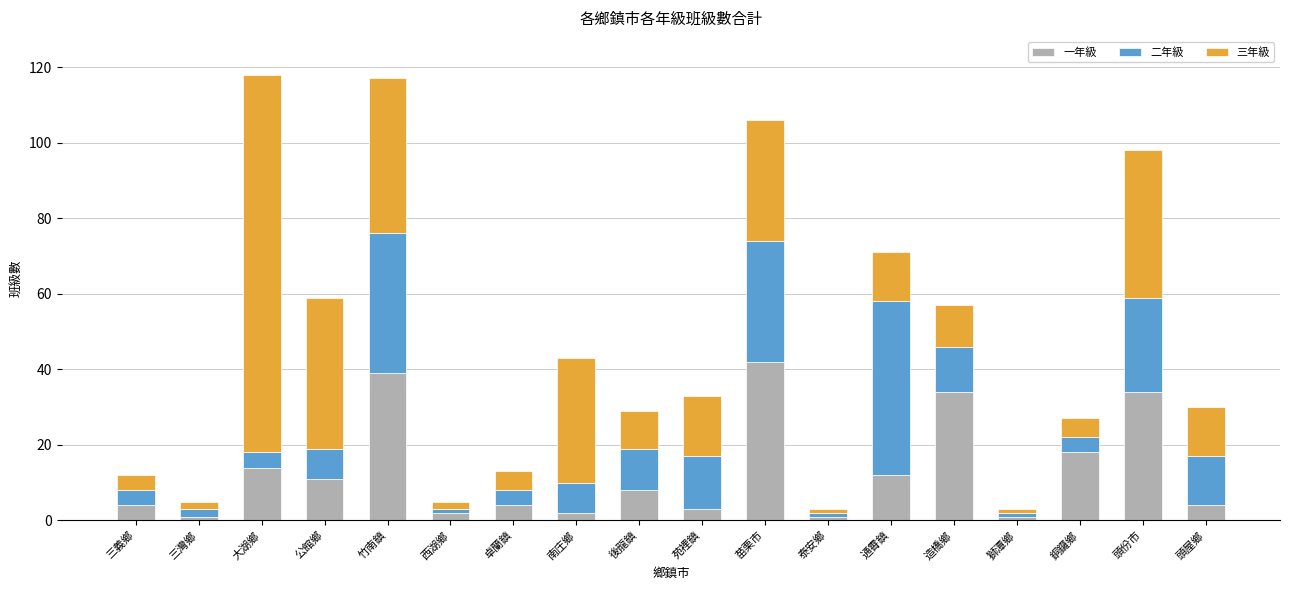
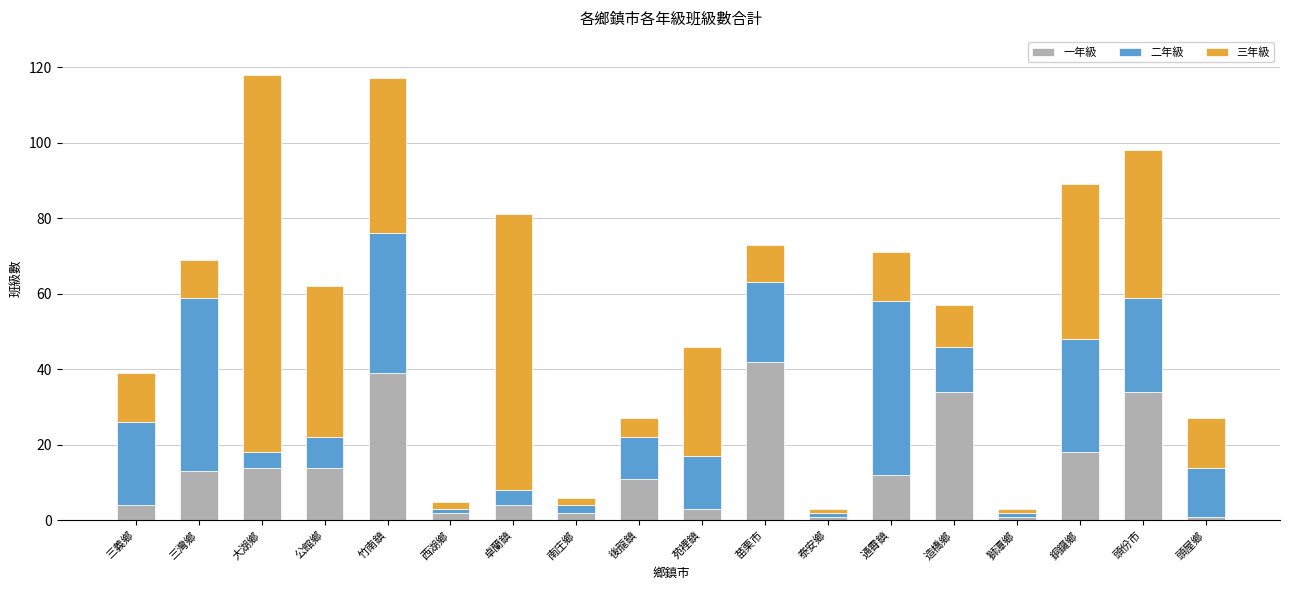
二年級, 三義鄉: 4 -> 22
三年級, 三義鄉: 4 -> 13
一年級, 三灣鄉: 1 -> 13
二年級, 三灣鄉: 2 -> 46
三年級, 三灣鄉: 2 -> 10
一年級, 公館鄉: 11 -> 14
三年級, 卓蘭鎮: 5 -> 73
二年級, 南庄鄉: 8 -> 2
三年級, 南庄鄉: 33 -> 2
一年級, 後龍鎮: 8 -> 11
三年級, 後龍鎮: 10 -> 5
三年級, 苑裡鎮: 16 -> 29
二年級, 苗栗市: 32 -> 21
三年級, 苗栗市: 32 -> 10
二年級, 銅鑼鄉: 4 -> 30
三年級, 銅鑼鄉: 5 -> 41
一年級, 頭屋鄉: 4 -> 1
